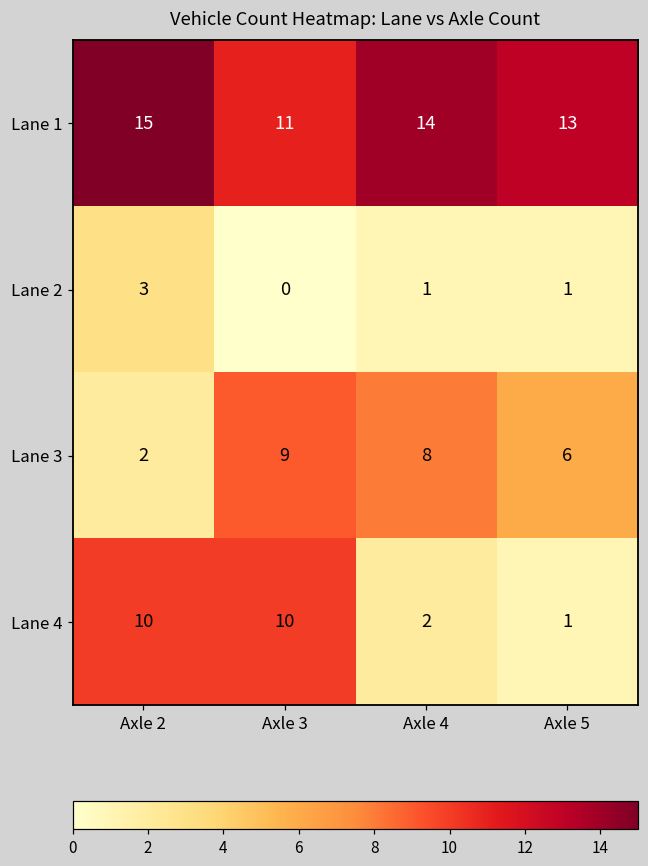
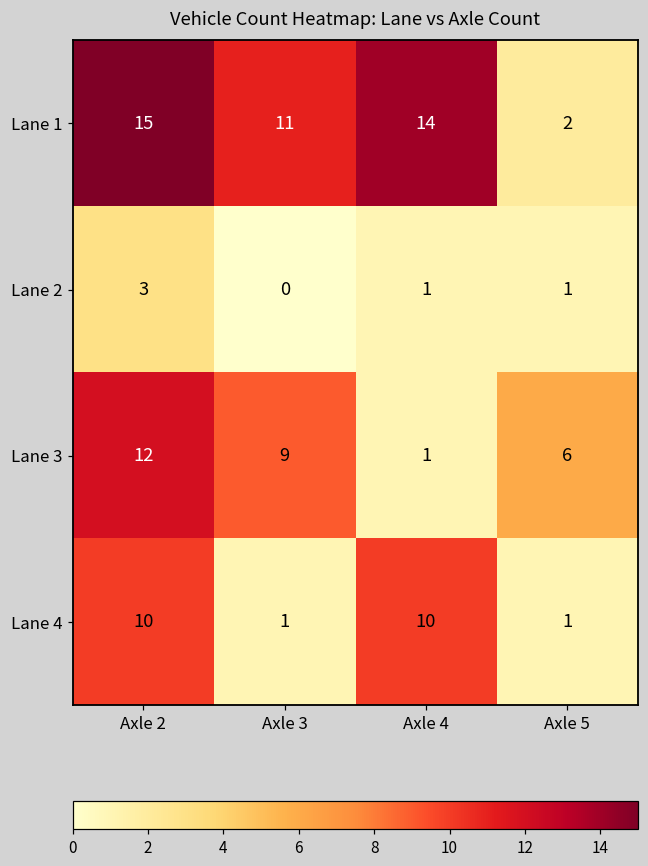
Lane 1, Axle 5: 13 -> 2
Lane 3, Axle 2: 2 -> 12
Lane 3, Axle 4: 8 -> 1
Lane 4, Axle 3: 10 -> 1
Lane 4, Axle 4: 2 -> 10
